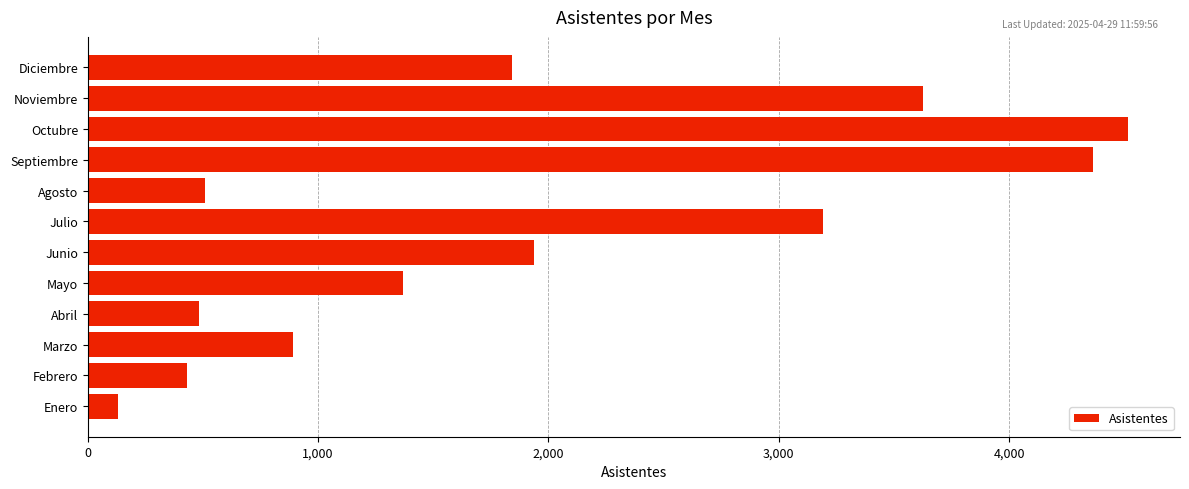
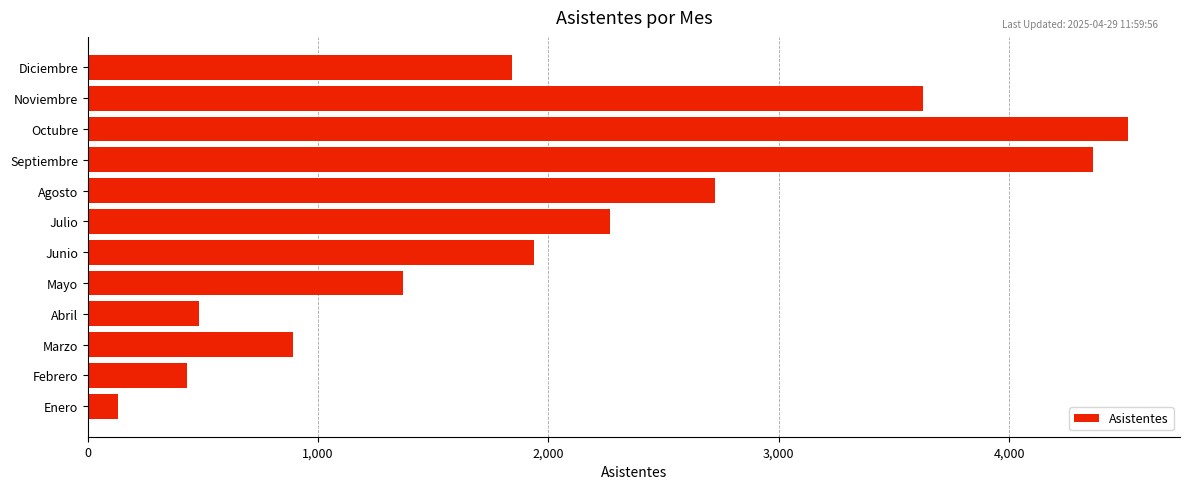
Agosto: 510 -> 2,720
Julio: 3,190 -> 2,270
